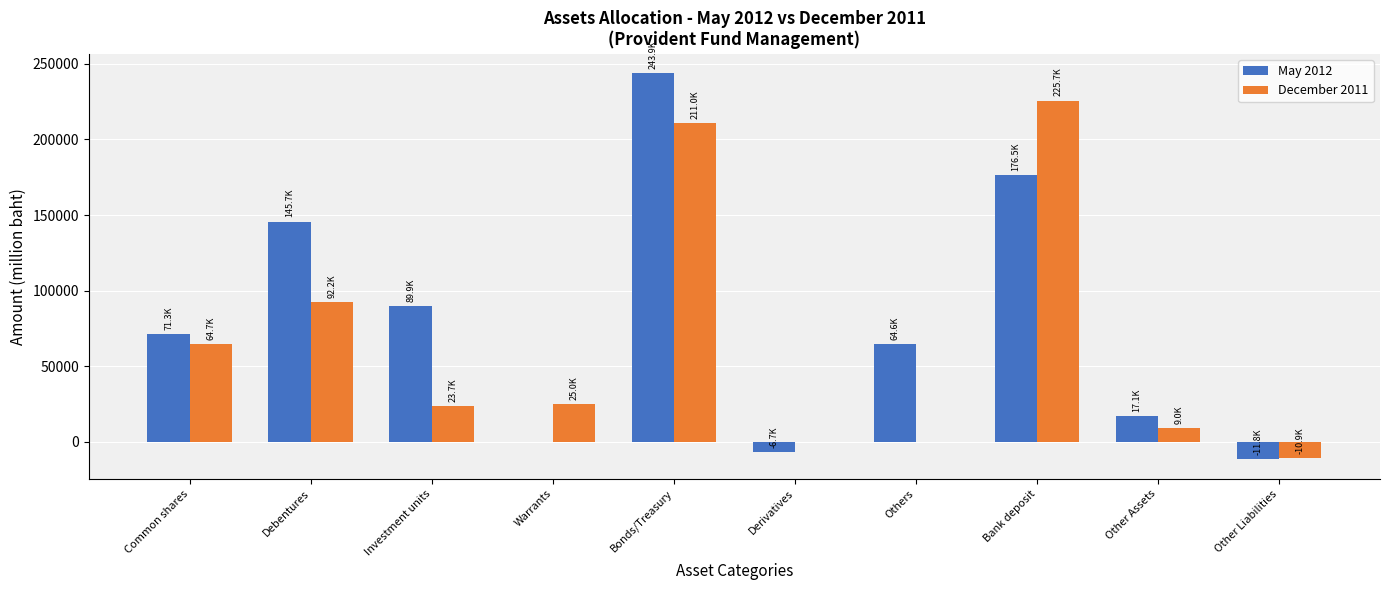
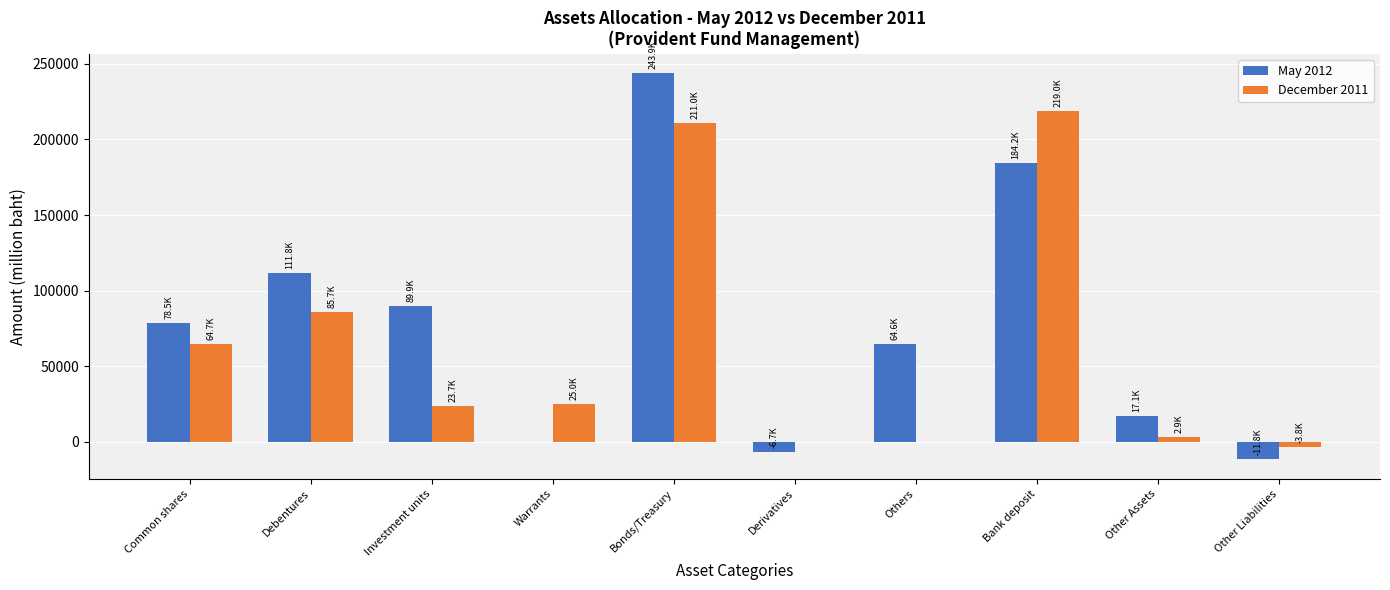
May 2012, Common shares: 71.3K -> 78.5K
May 2012, Debentures: 145.7K -> 111.8K
December 2011, Debentures: 92.2K -> 85.7K
May 2012, Bank deposit: 176.5K -> 184.2K
December 2011, Bank deposit: 225.7K -> 219.0K
December 2011, Other Assets: 9.0K -> 2.9K
December 2011, Other Liabilities: -10.9K -> -3.8K
